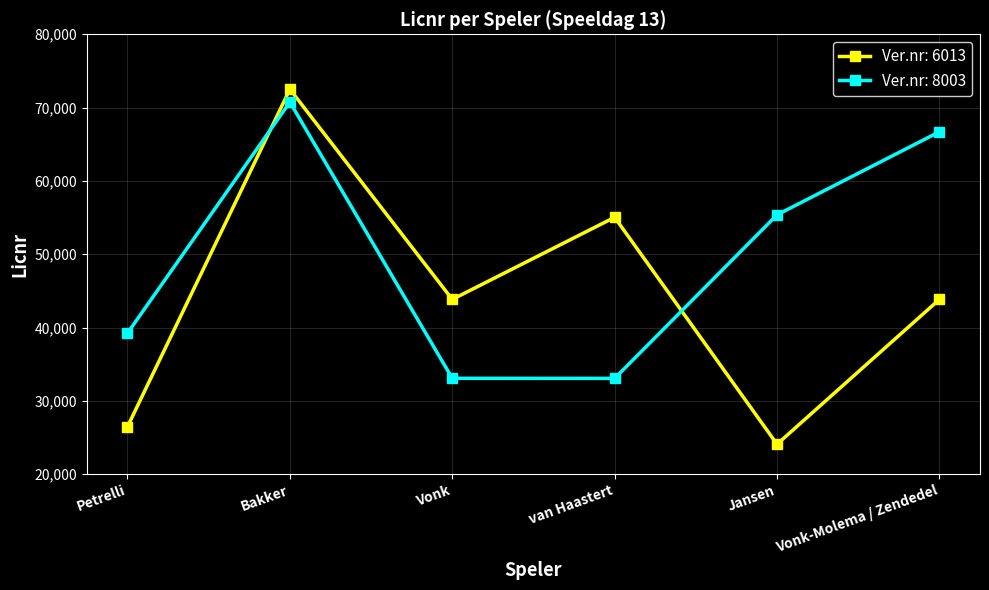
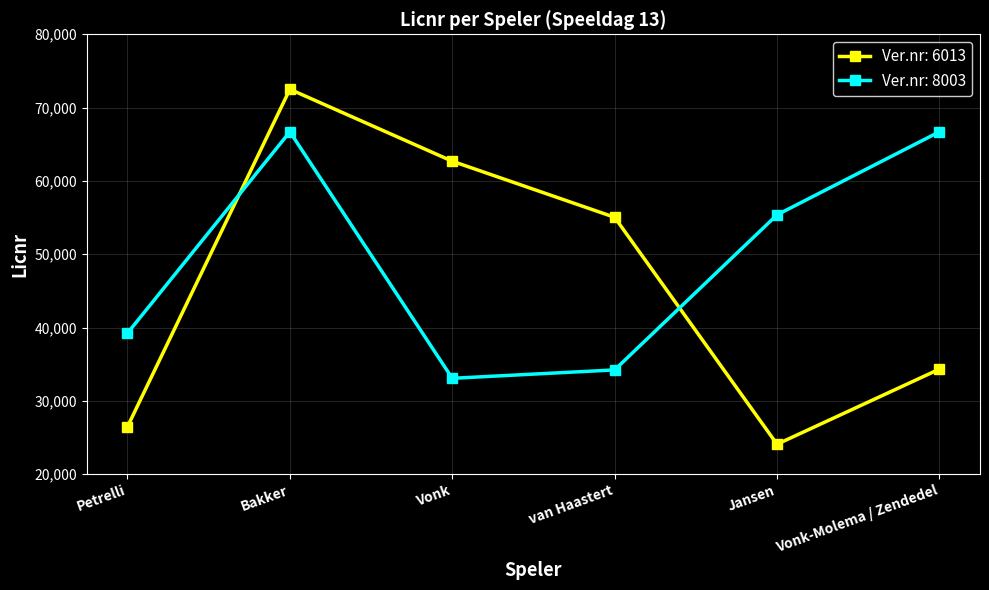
Ver.nr: 8003, Bakker: 71,000 -> 67,000
Ver.nr: 6013, Vonk: 44,000 -> 63,000
Ver.nr: 8003, van Haastert: 33,000 -> 34,000
Ver.nr: 6013, Vonk-Molema / Zendedel: 44,000 -> 34,000
